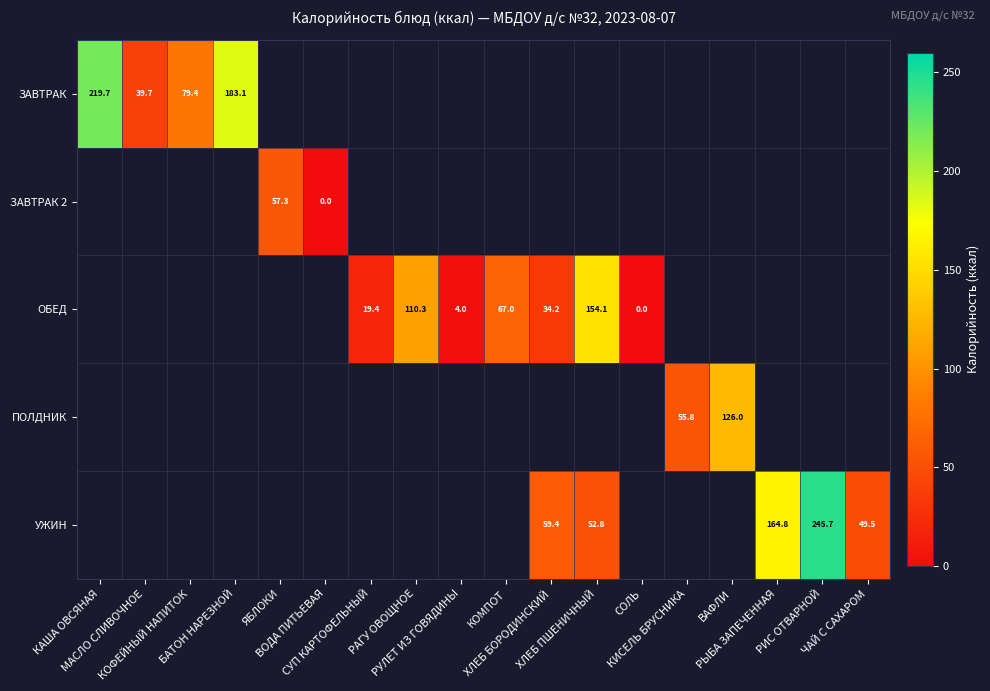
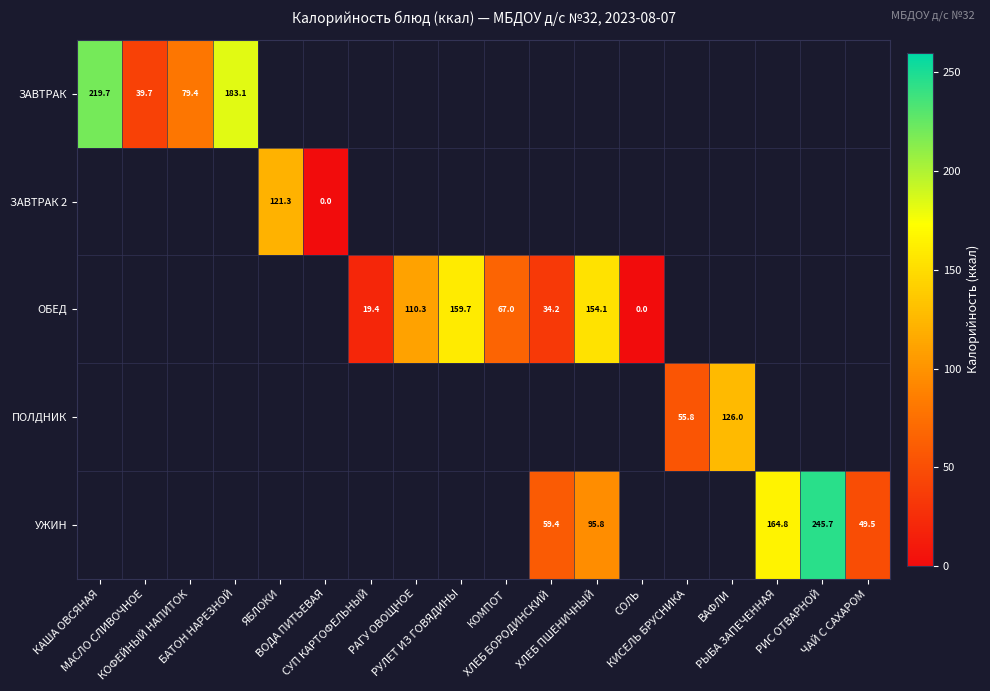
ЗАВТРАК 2, ЯБЛОКИ: 57.3 -> 121.3
ОБЕД, РУЛЕТ ИЗ ГОВЯДИНЫ: 4.0 -> 159.7
УЖИН, ХЛЕБ ПШЕНИЧНЫЙ: 52.8 -> 95.8
